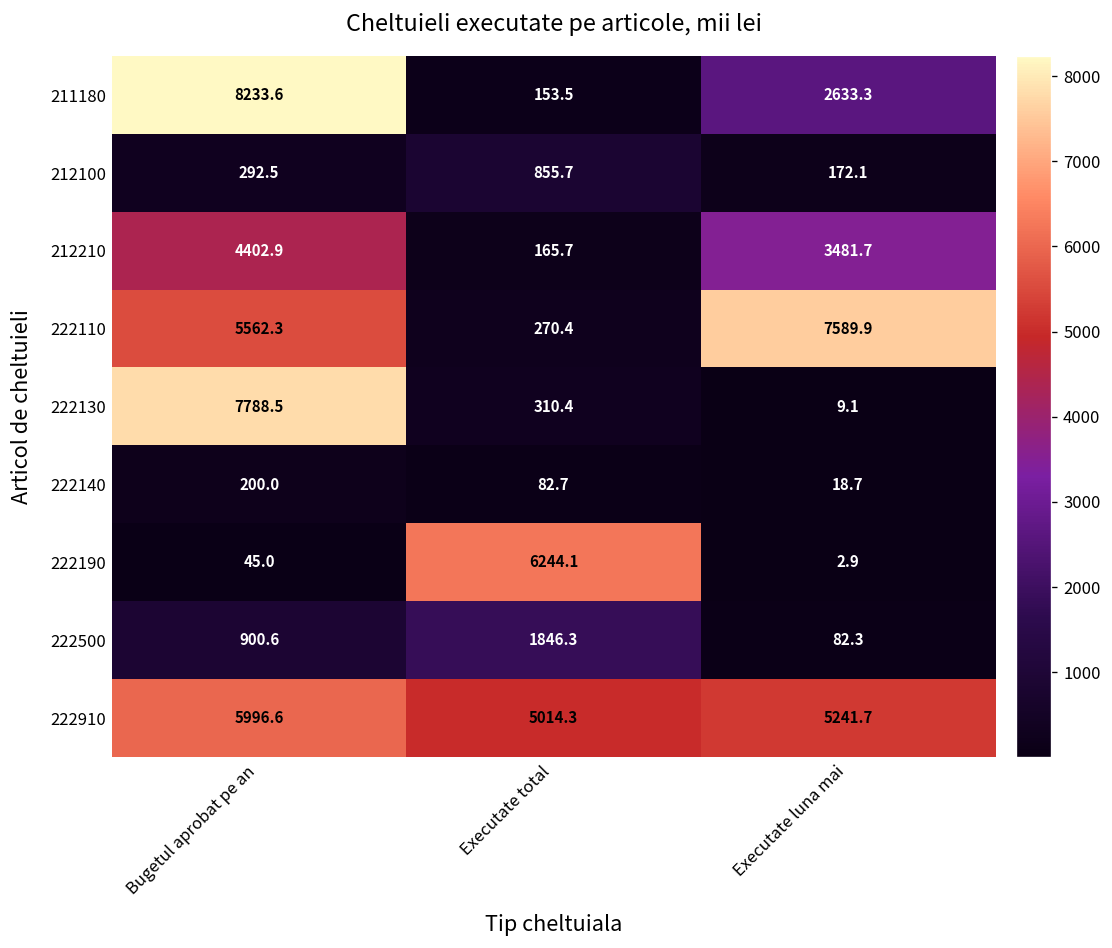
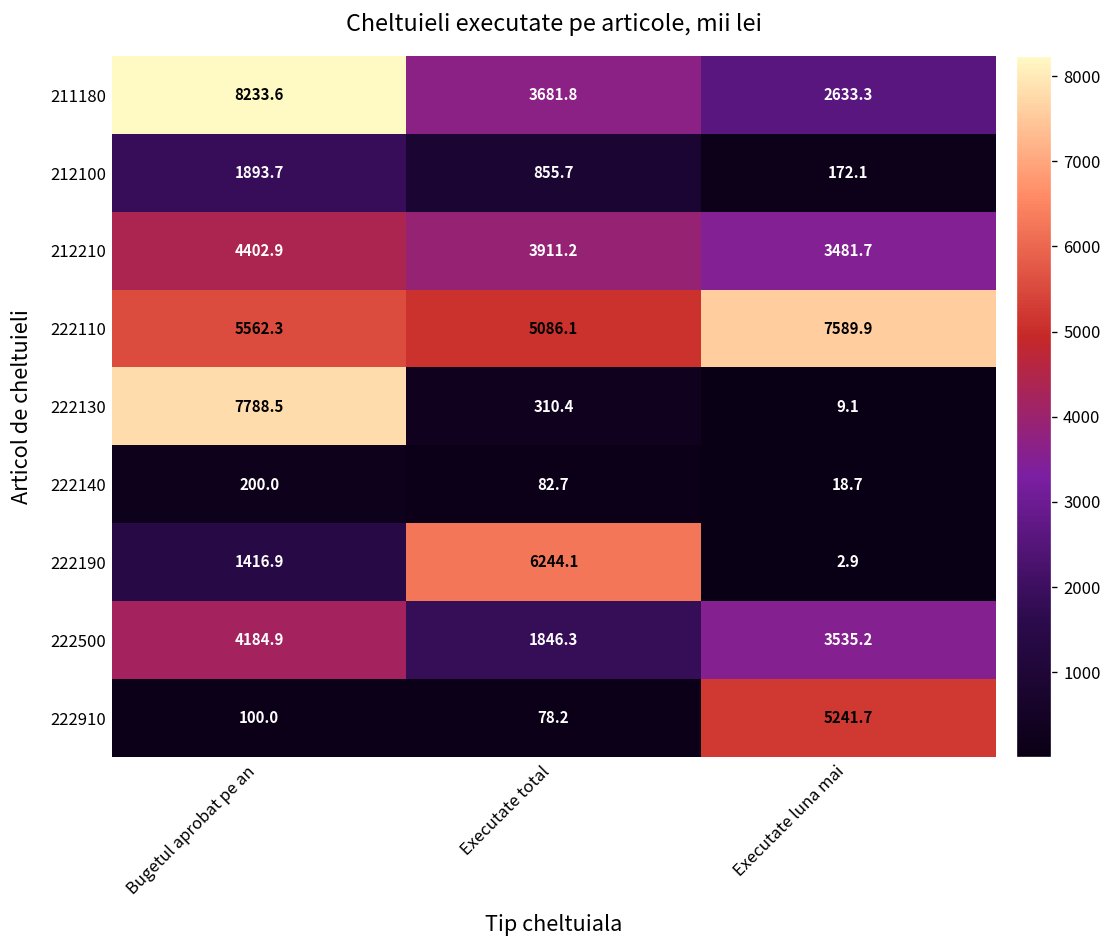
211180, Executate total: 153.5 -> 3681.8
212100, Bugetul aprobat pe an: 292.5 -> 1893.7
212210, Executate total: 165.7 -> 3911.2
222110, Executate total: 270.4 -> 5086.1
222190, Bugetul aprobat pe an: 45.0 -> 1416.9
222500, Bugetul aprobat pe an: 900.6 -> 4184.9
222500, Executate luna mai: 82.3 -> 3535.2
222910, Bugetul aprobat pe an: 5996.6 -> 100.0
222910, Executate total: 5014.3 -> 78.2
